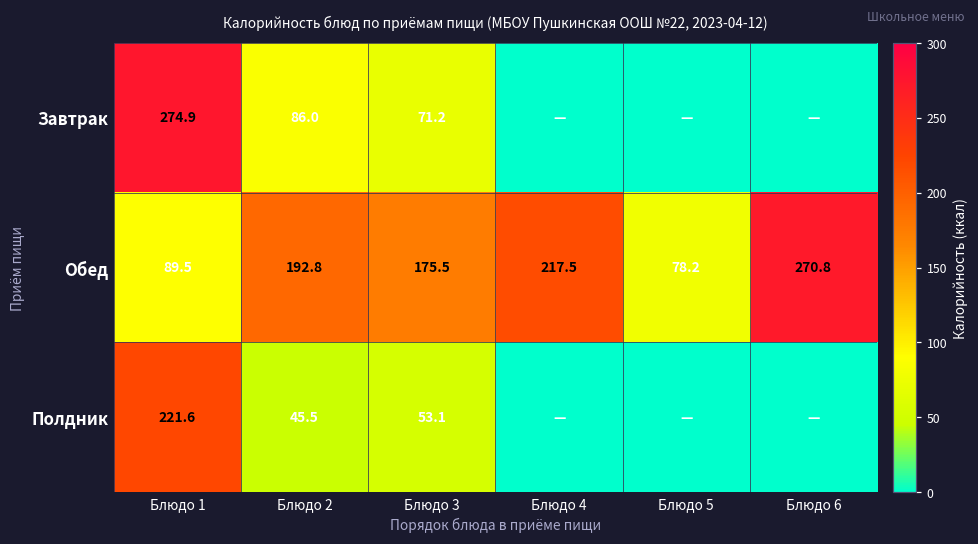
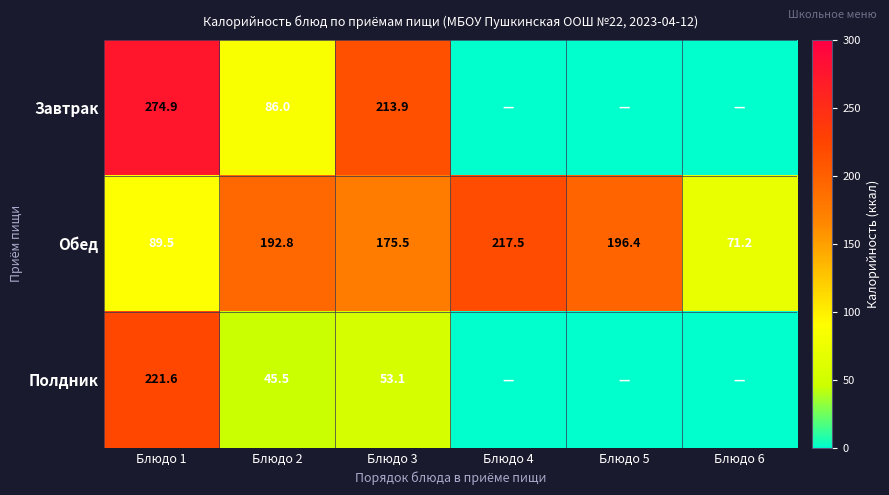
Завтрак, Блюдо 3: 71.2 -> 213.9
Обед, Блюдо 5: 78.2 -> 196.4
Обед, Блюдо 6: 270.8 -> 71.2
